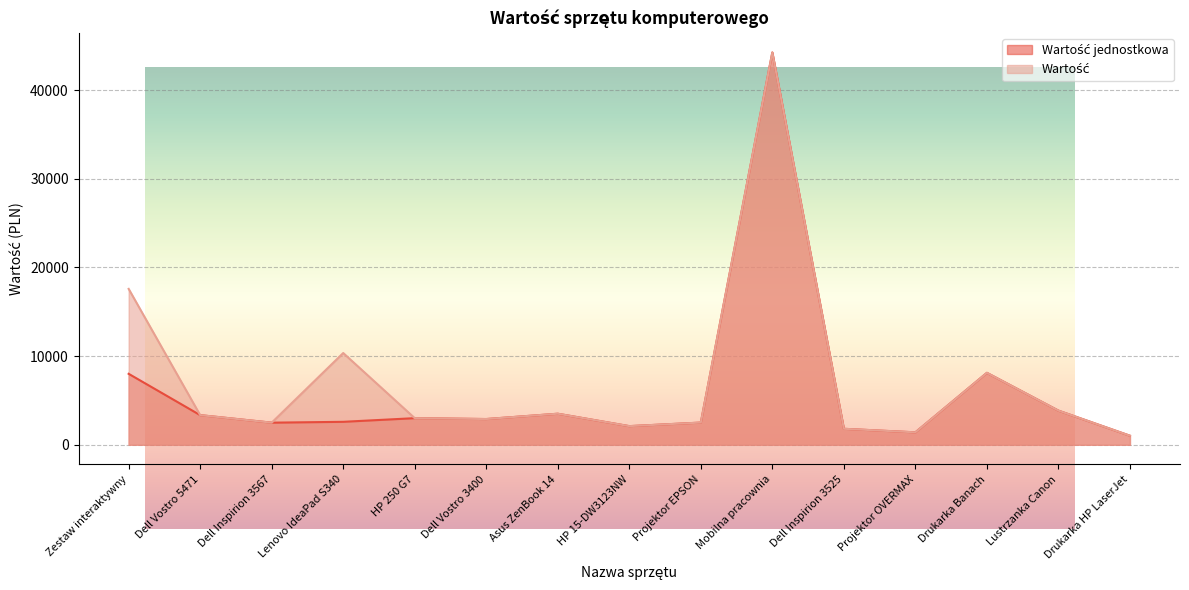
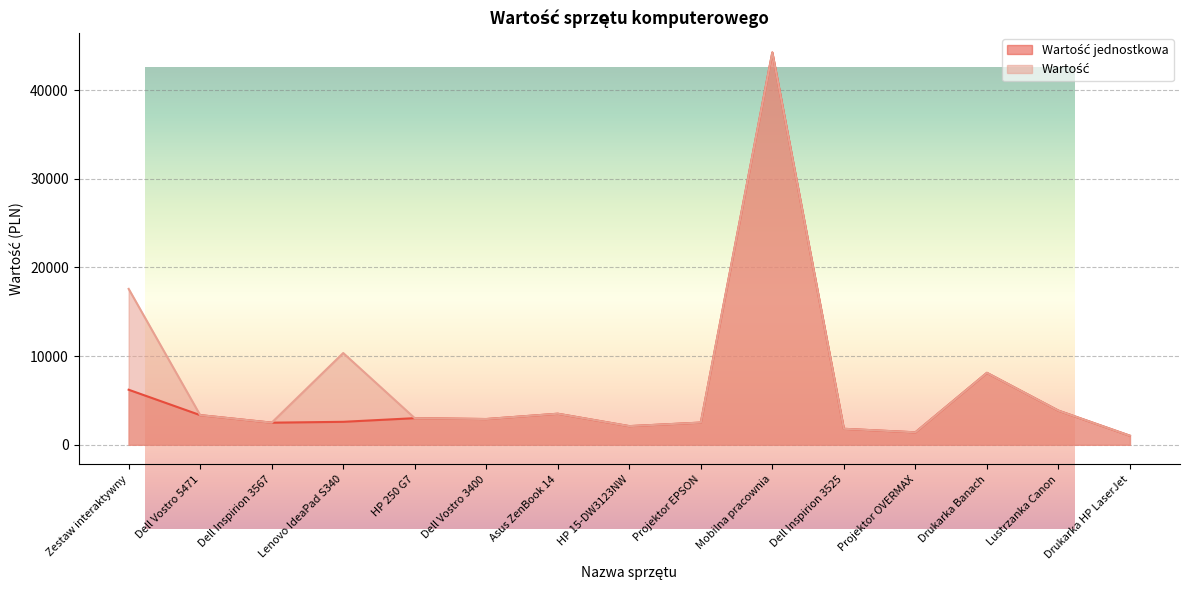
Wartość jednostkowa, Zestaw interaktywny: 8000 -> 6000
